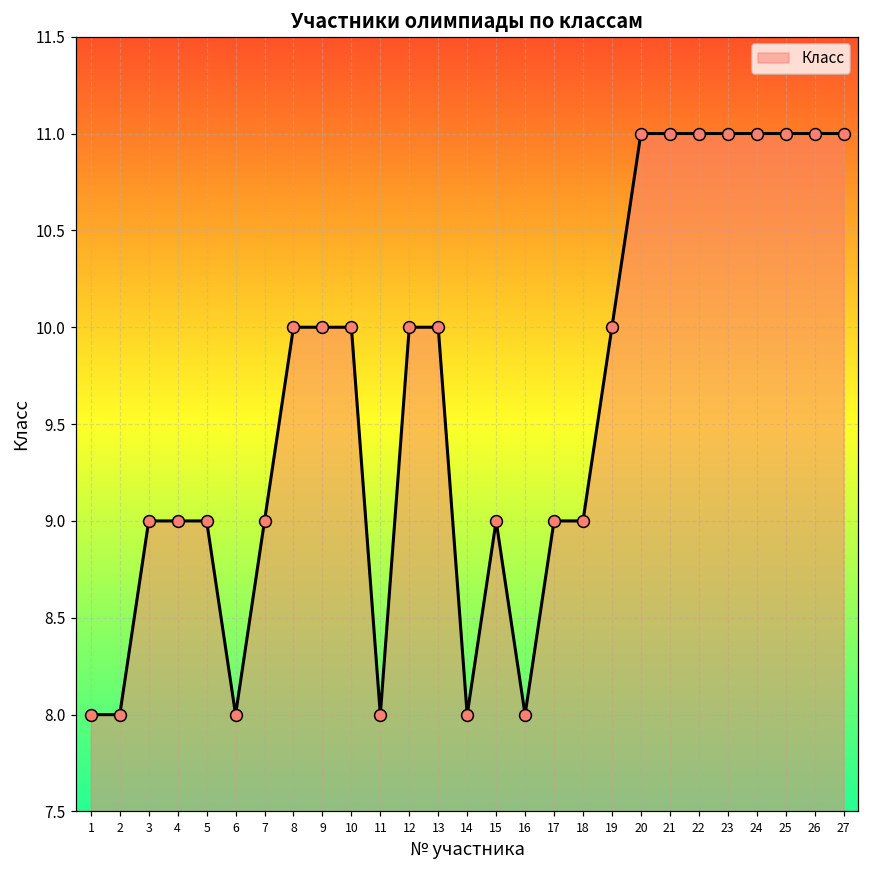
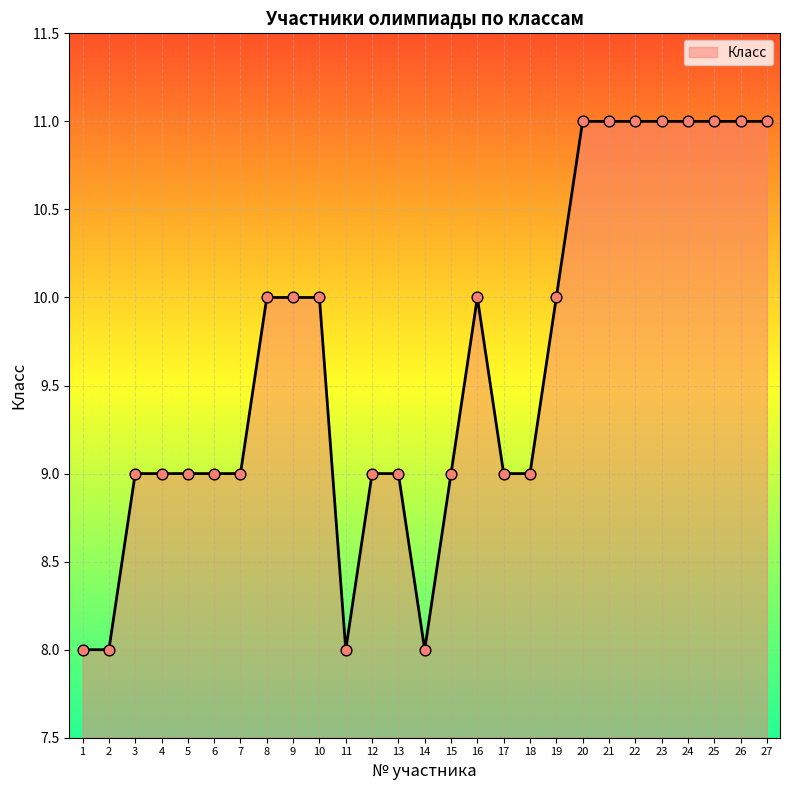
6: 8 -> 9
12: 10 -> 9
13: 10 -> 9
16: 8 -> 10
